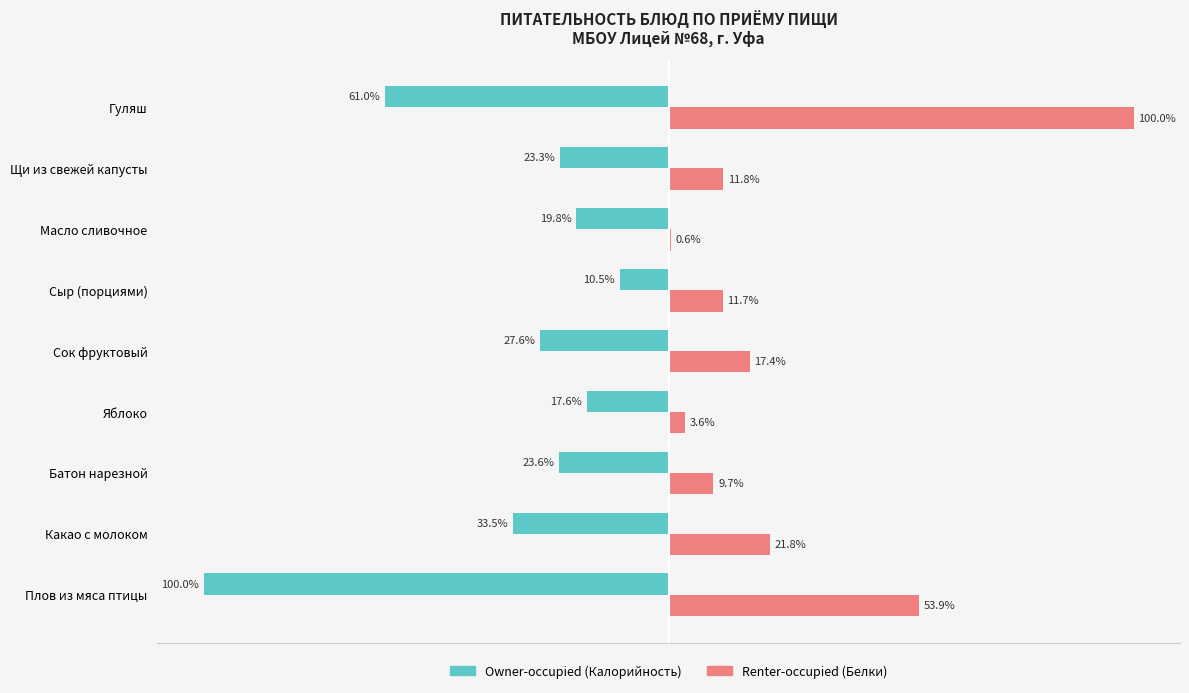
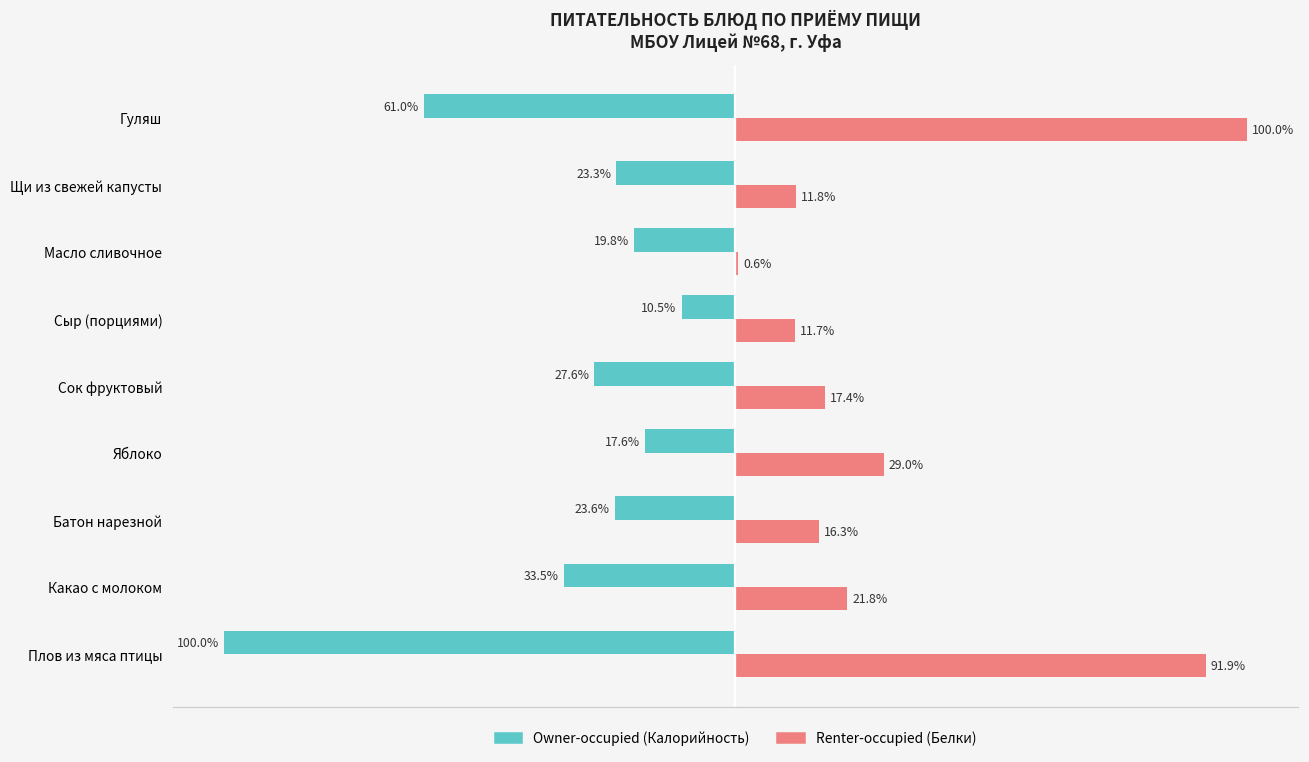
Renter-occupied (Белки), Яблоко: 3.6% -> 29.0%
Renter-occupied (Белки), Батон нарезной: 9.7% -> 16.3%
Renter-occupied (Белки), Плов из мяса птицы: 53.9% -> 91.9%
